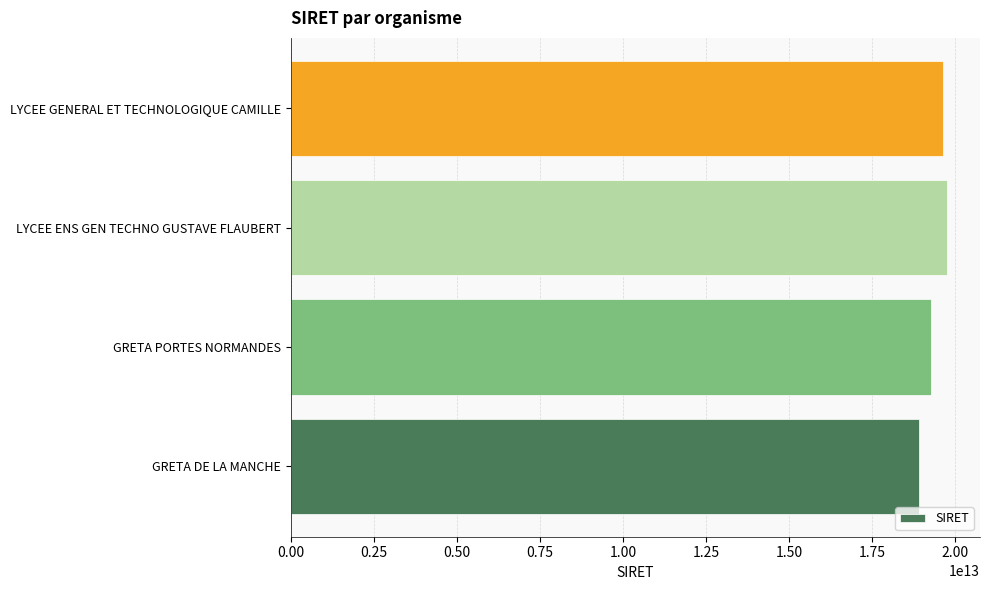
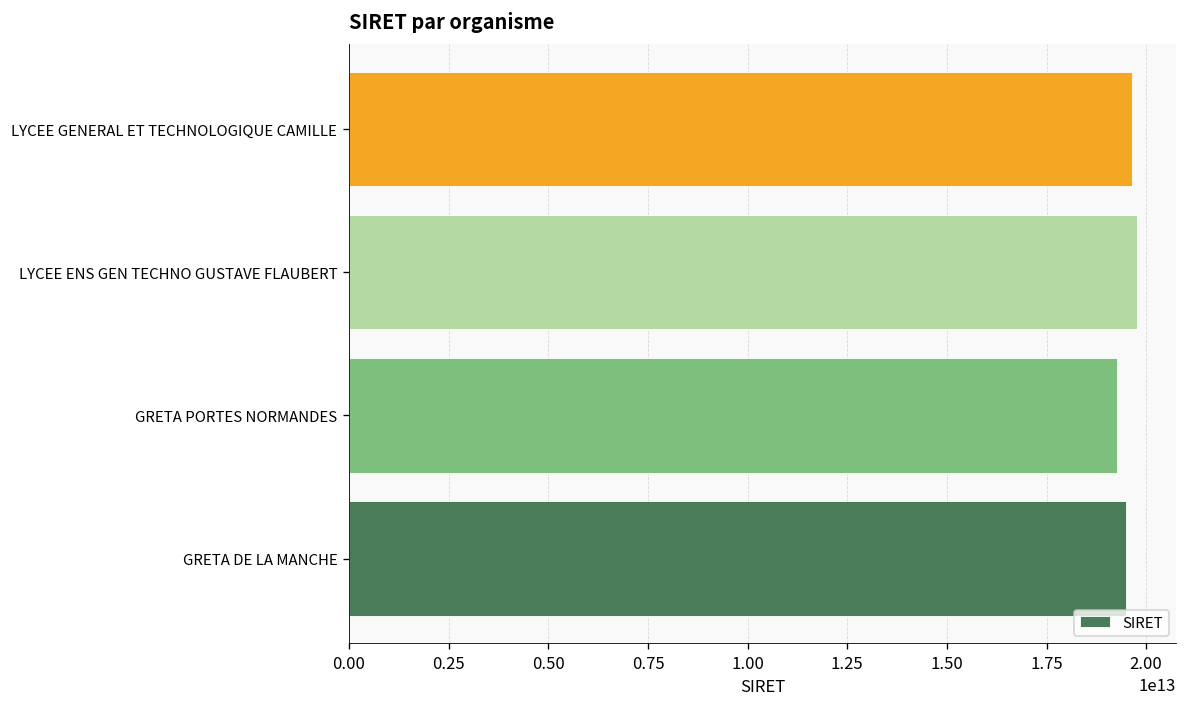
GRETA DE LA MANCHE: 18900000000000 -> 19500000000000
